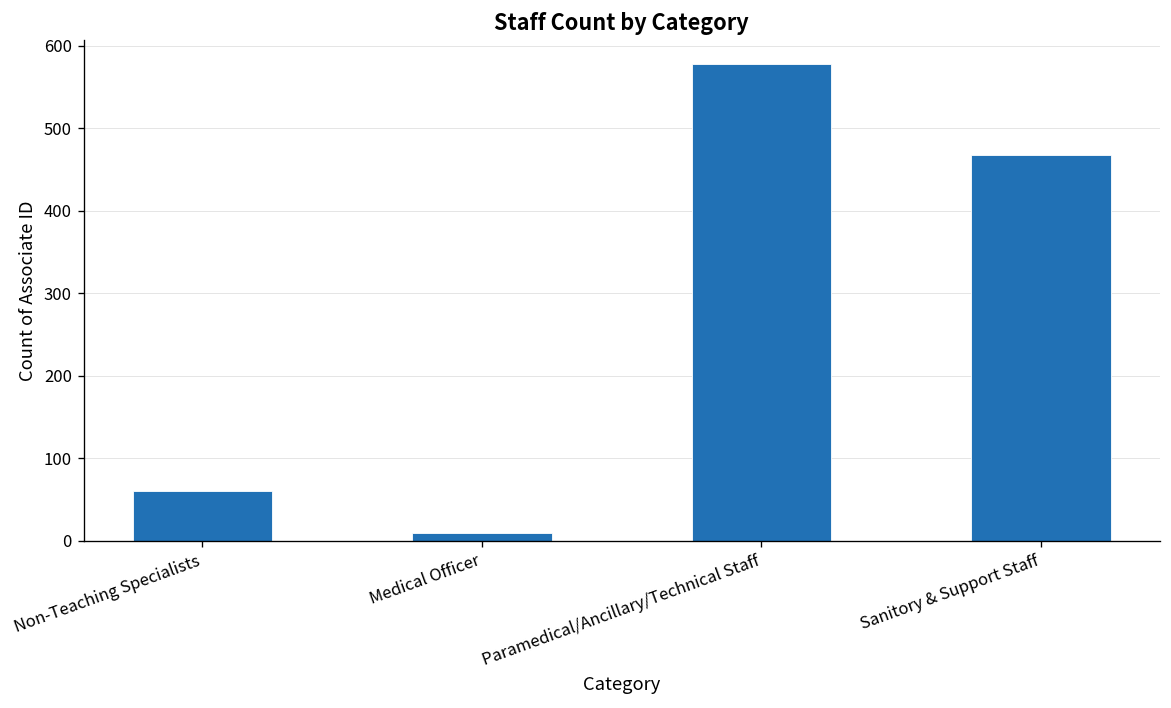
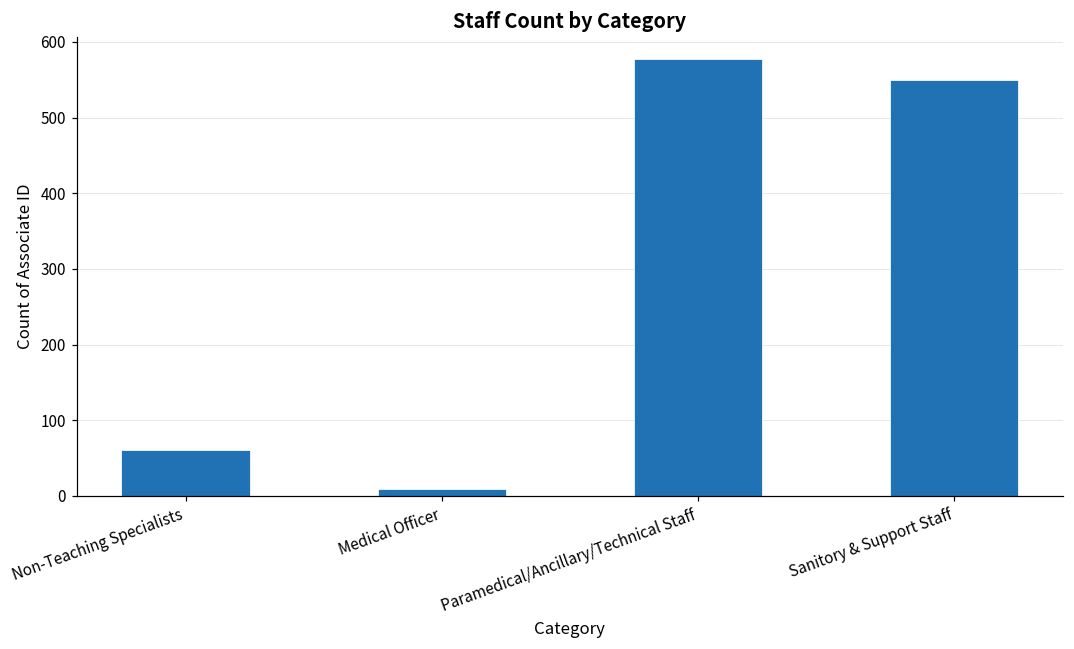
Sanitory & Support Staff: 470 -> 550
